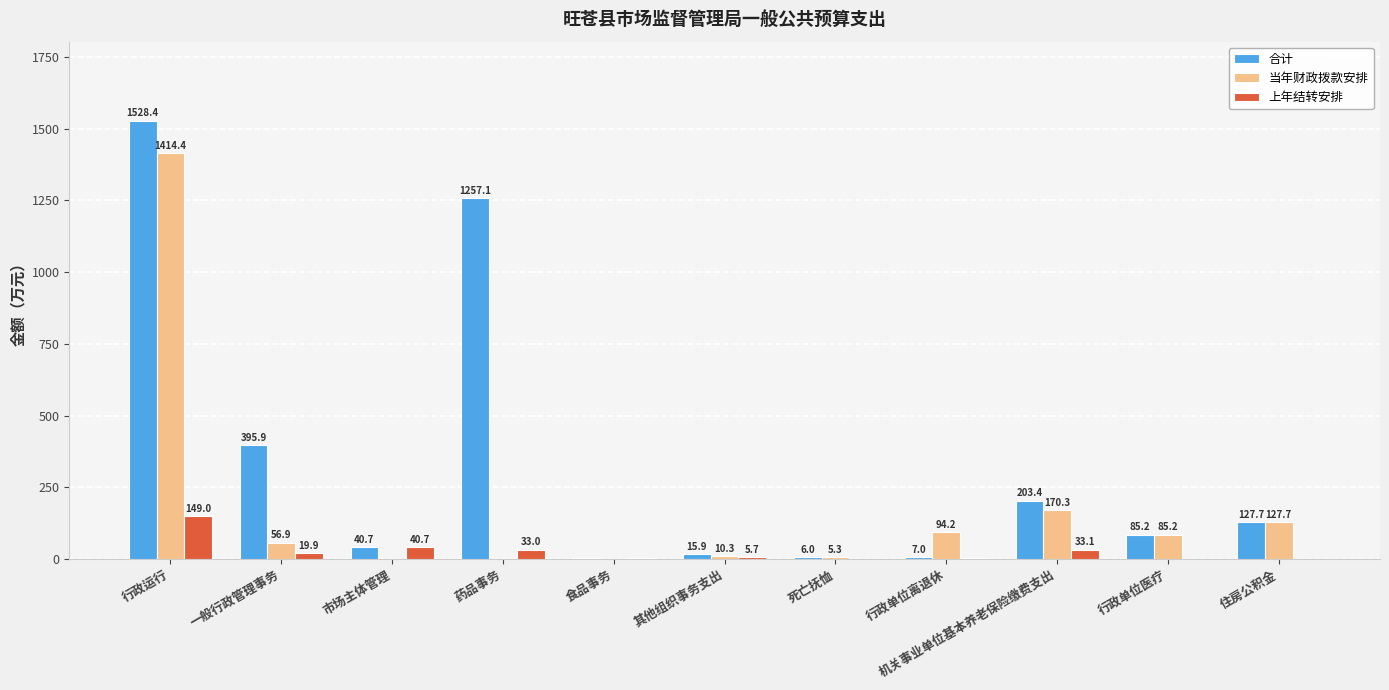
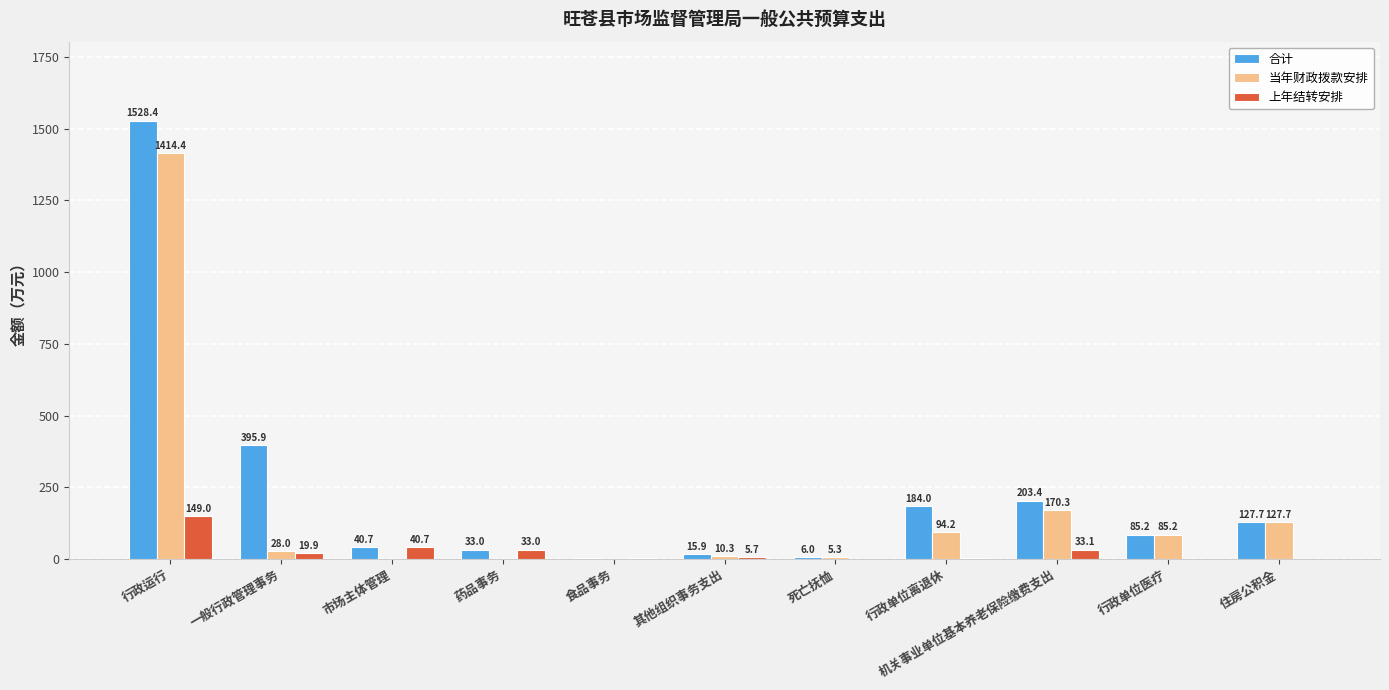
当年财政拨款安排, 一般行政管理事务: 56.9 -> 28.0
合计, 药品事务: 1257.1 -> 33.0
合计, 行政单位离退休: 7.0 -> 184.0
